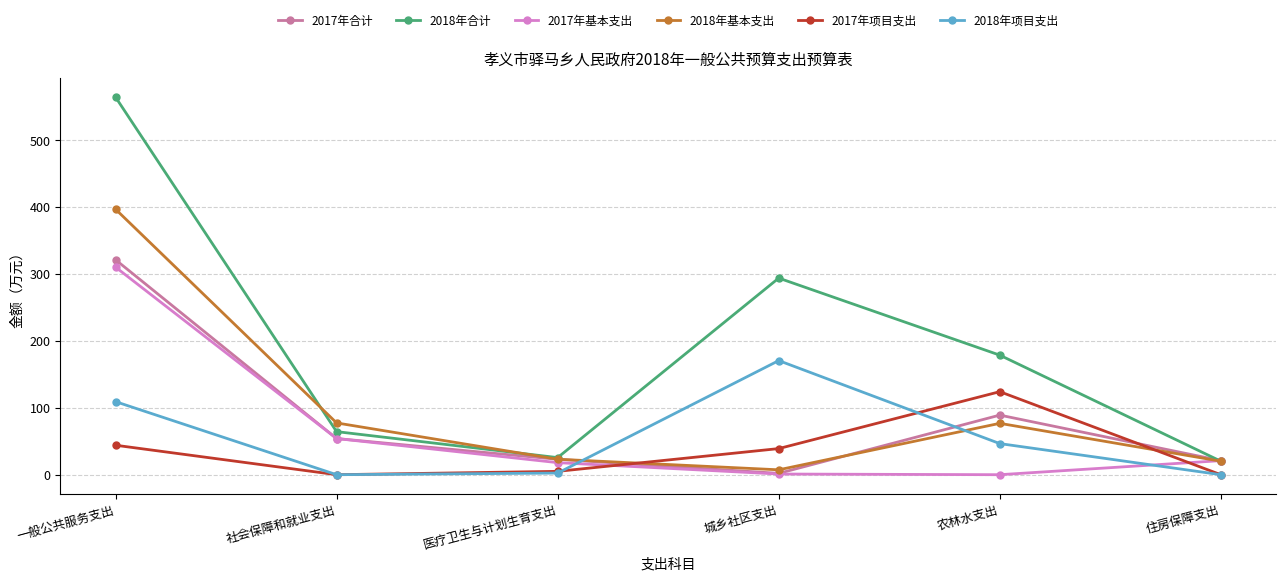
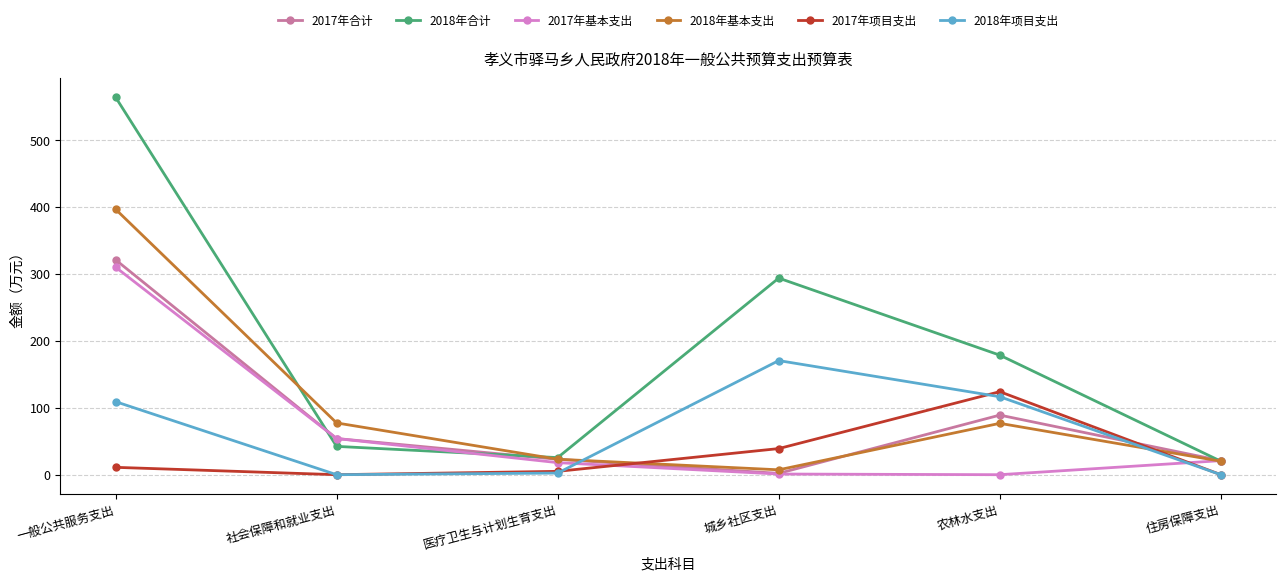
2017年项目支出, 一般公共服务支出: 40 -> 10
2018年合计, 社会保障和就业支出: 60 -> 40
2018年项目支出, 农林水支出: 50 -> 120
